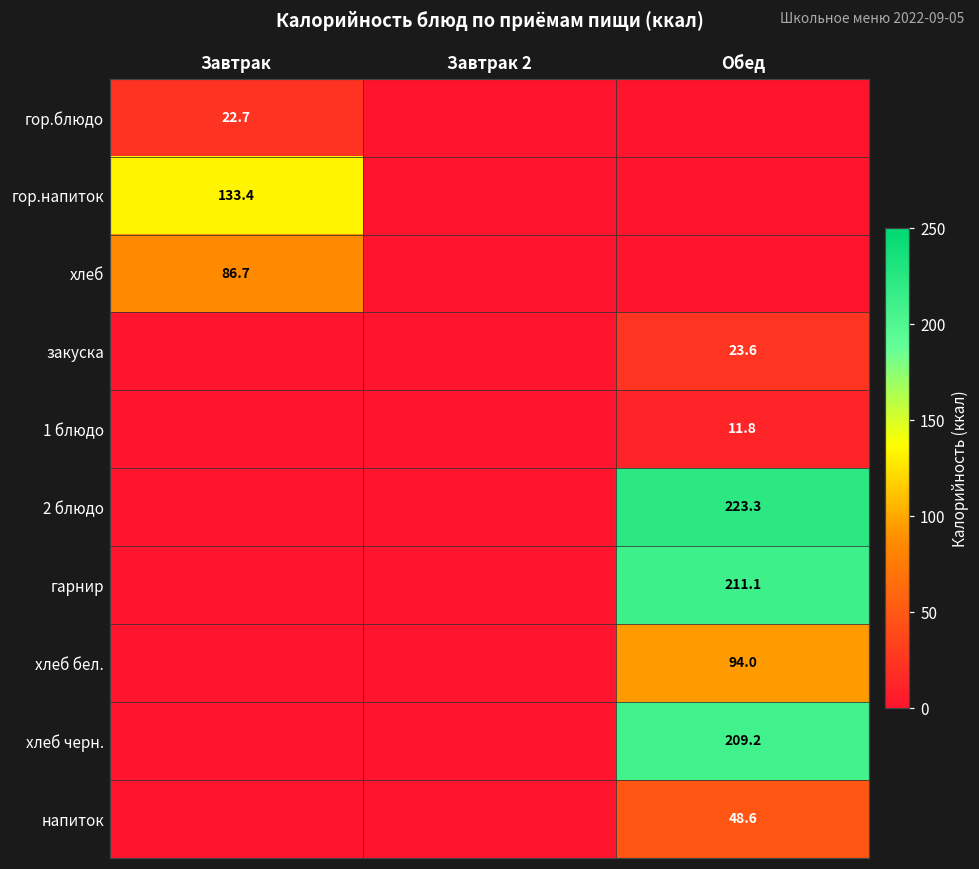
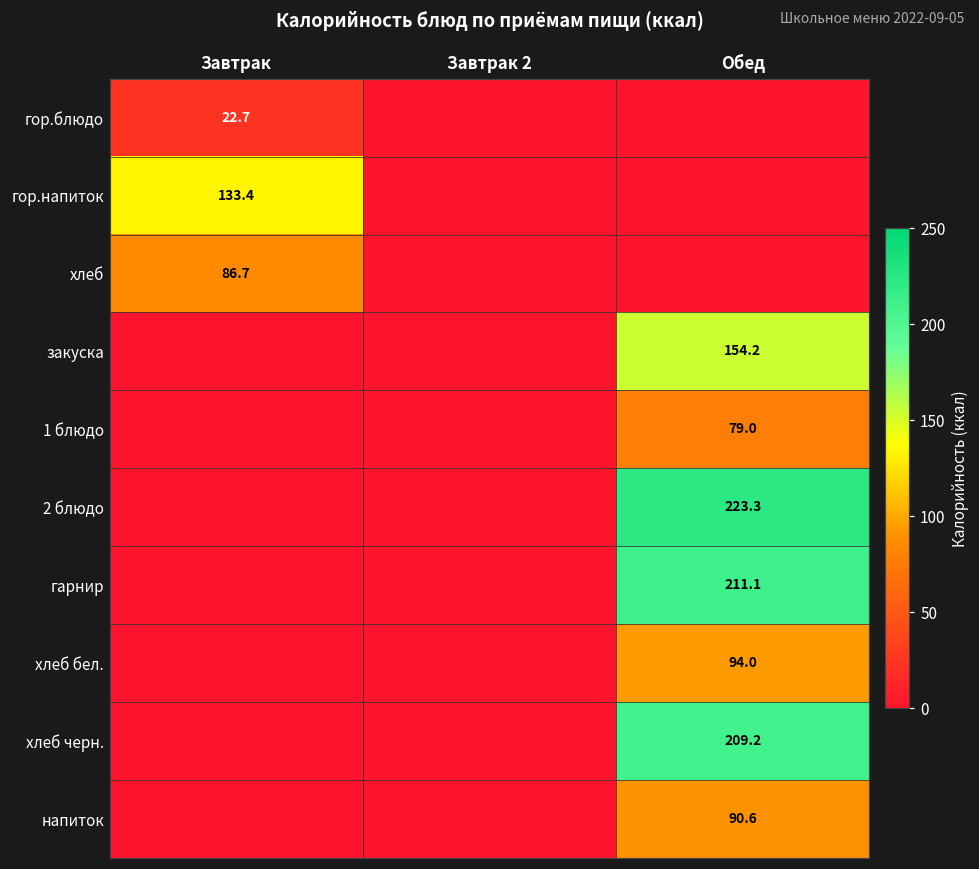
закуска, Обед: 23.6 -> 154.2
1 блюдо, Обед: 11.8 -> 79.0
напиток, Обед: 48.6 -> 90.6
